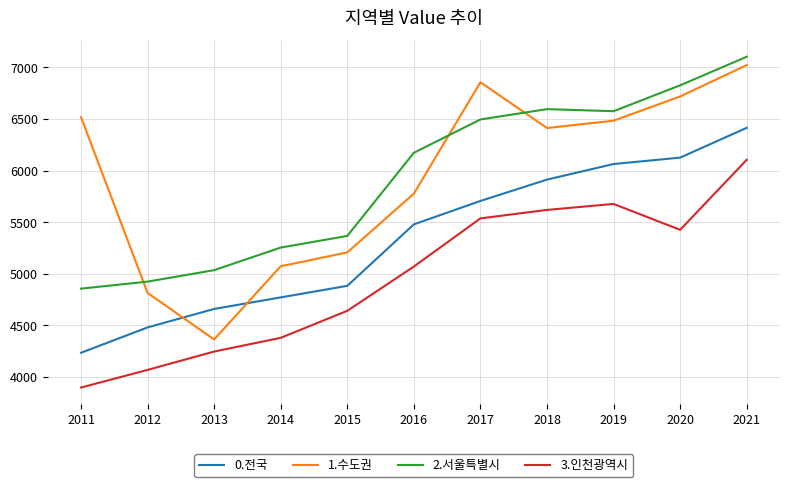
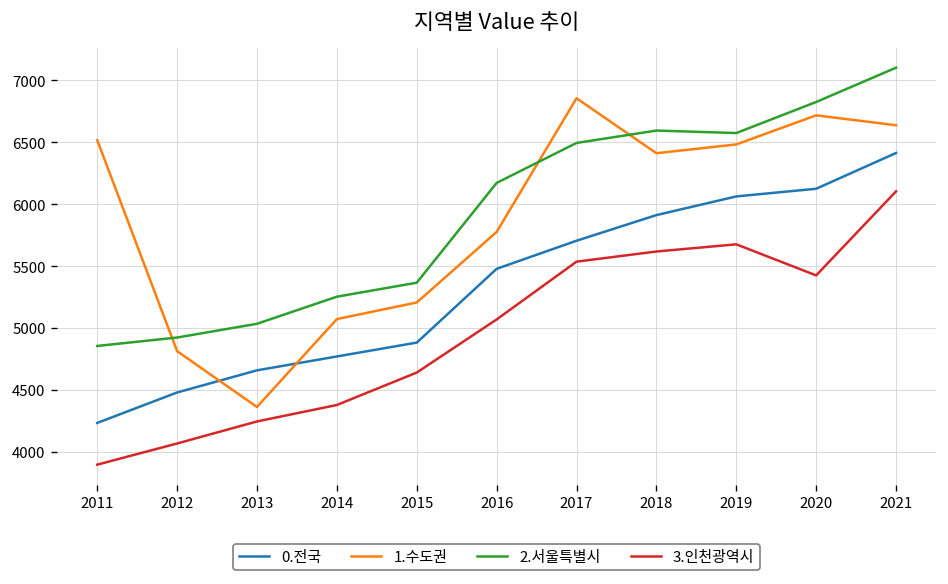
1.수도권, 2021: 7020 -> 6640
